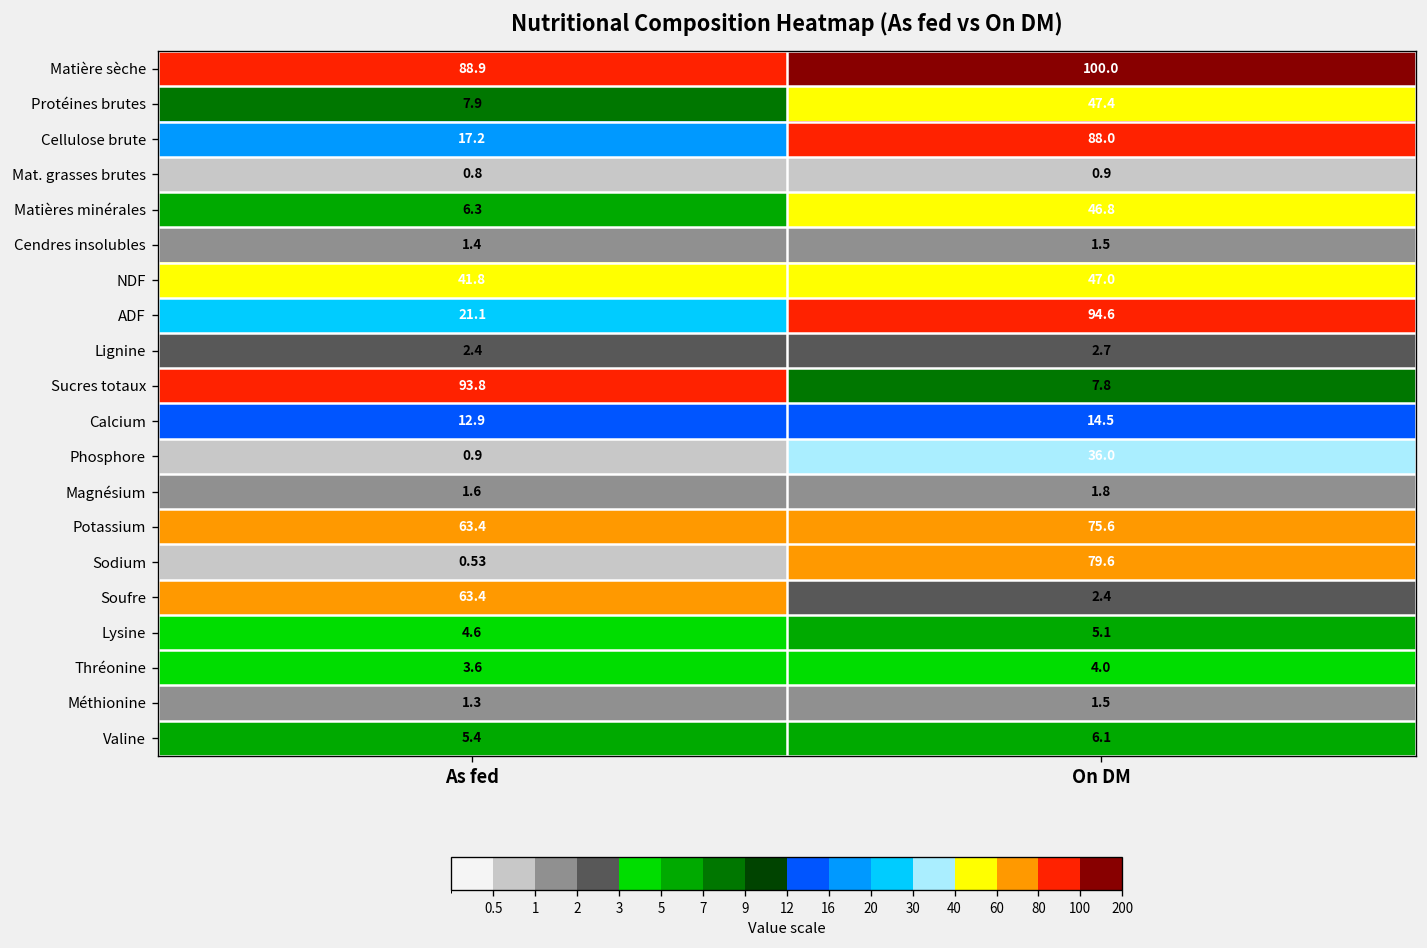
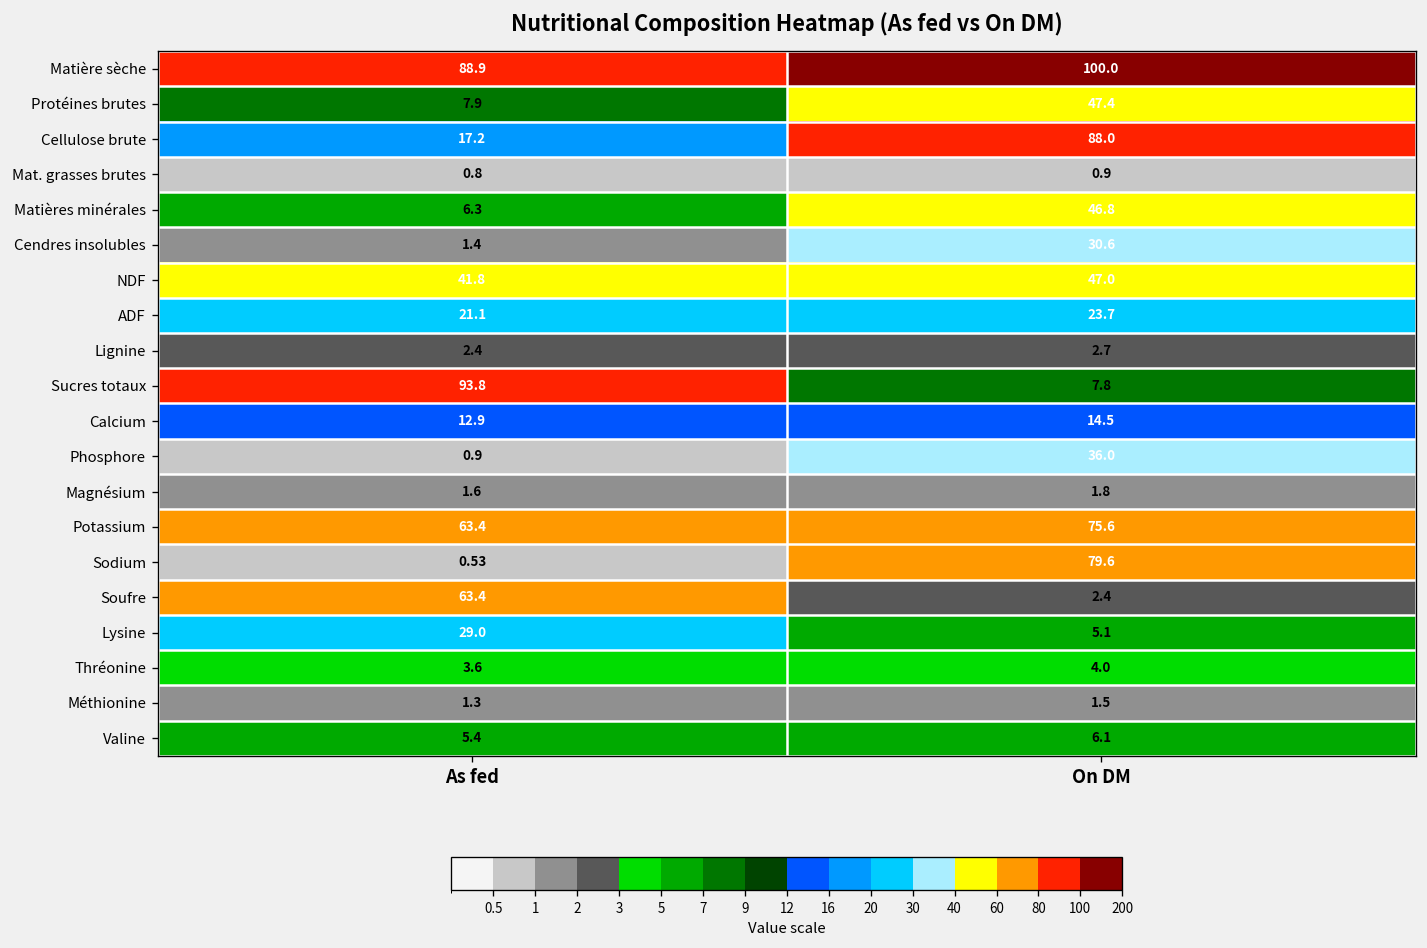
Cendres insolubles, On DM: 1.5 -> 30.6
ADF, On DM: 94.6 -> 23.7
Lysine, As fed: 4.6 -> 29.0
